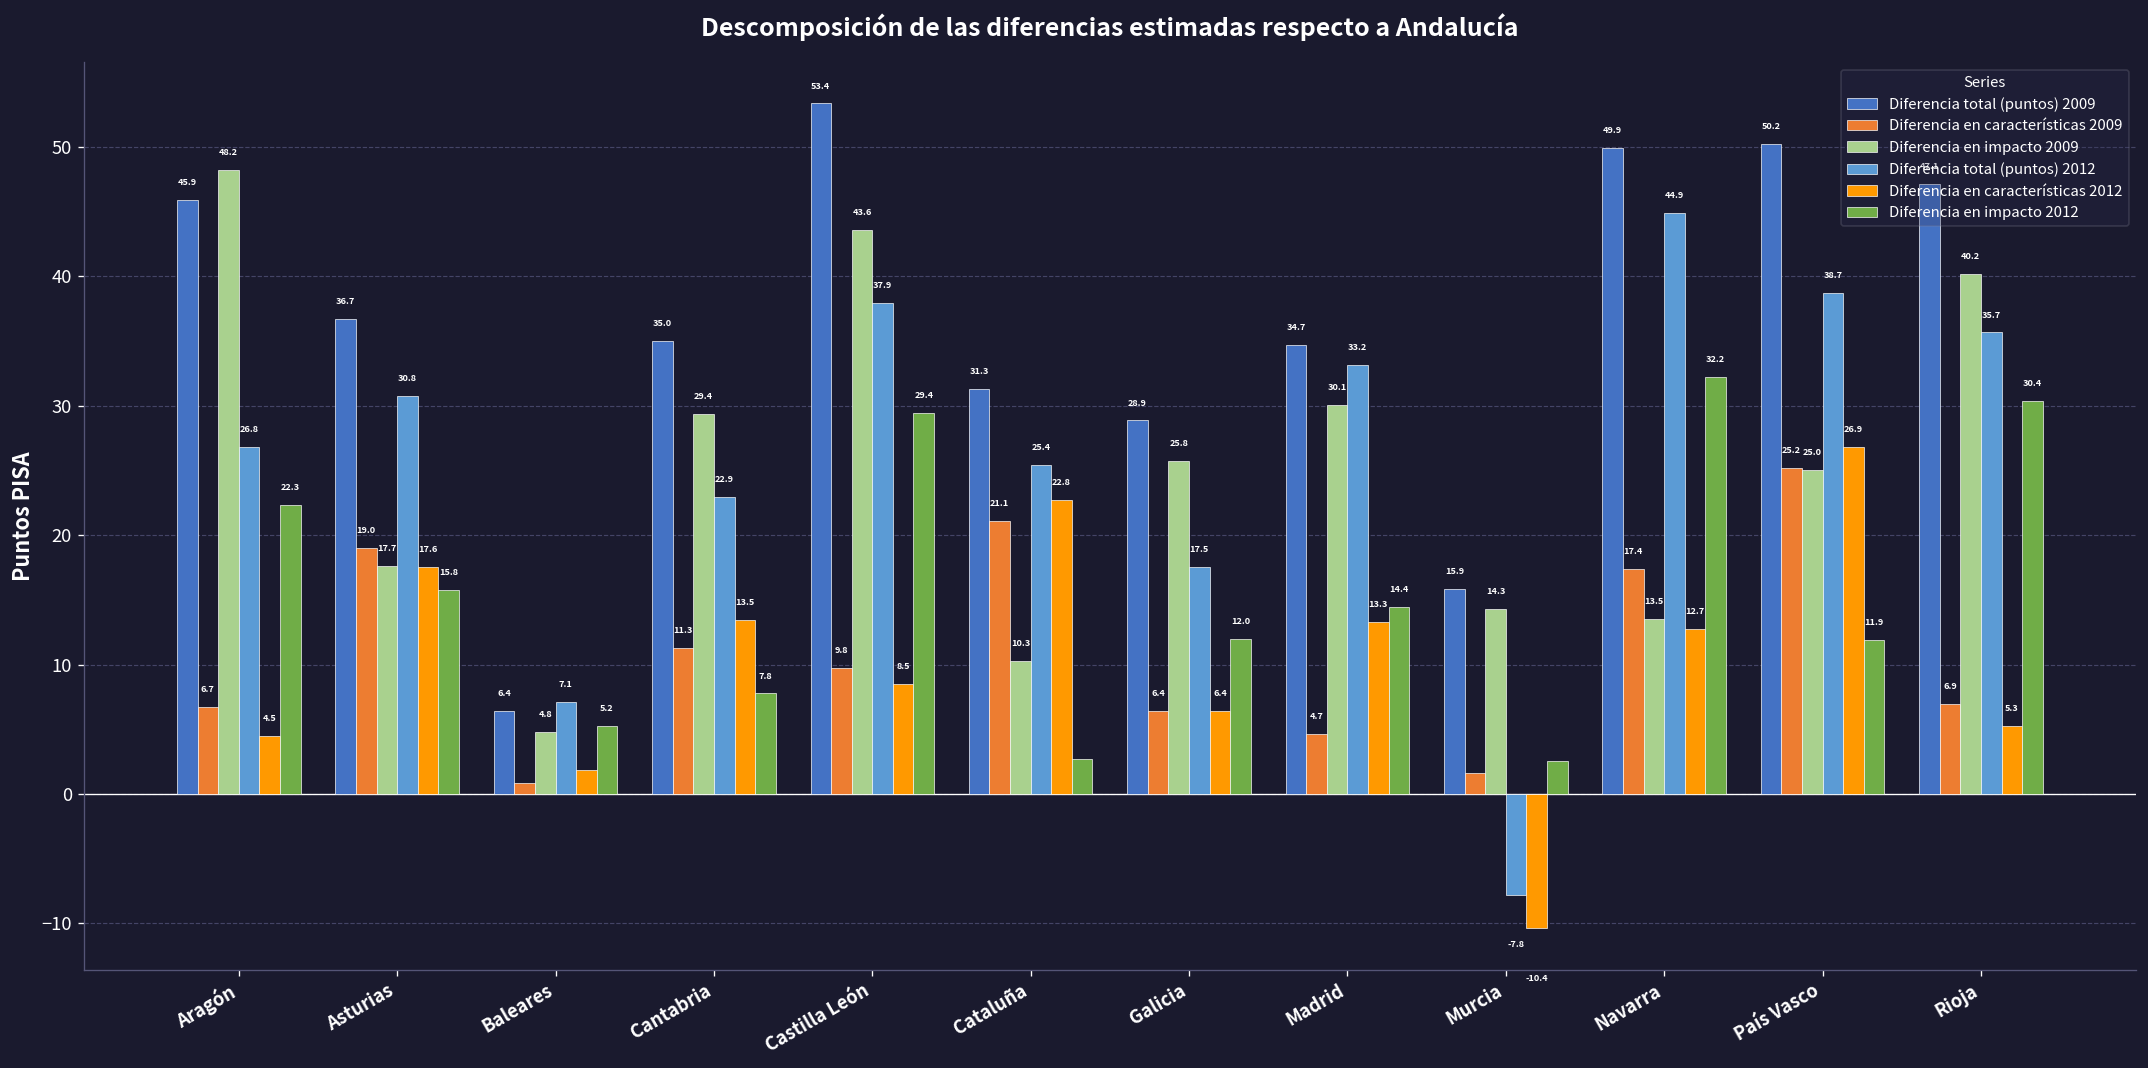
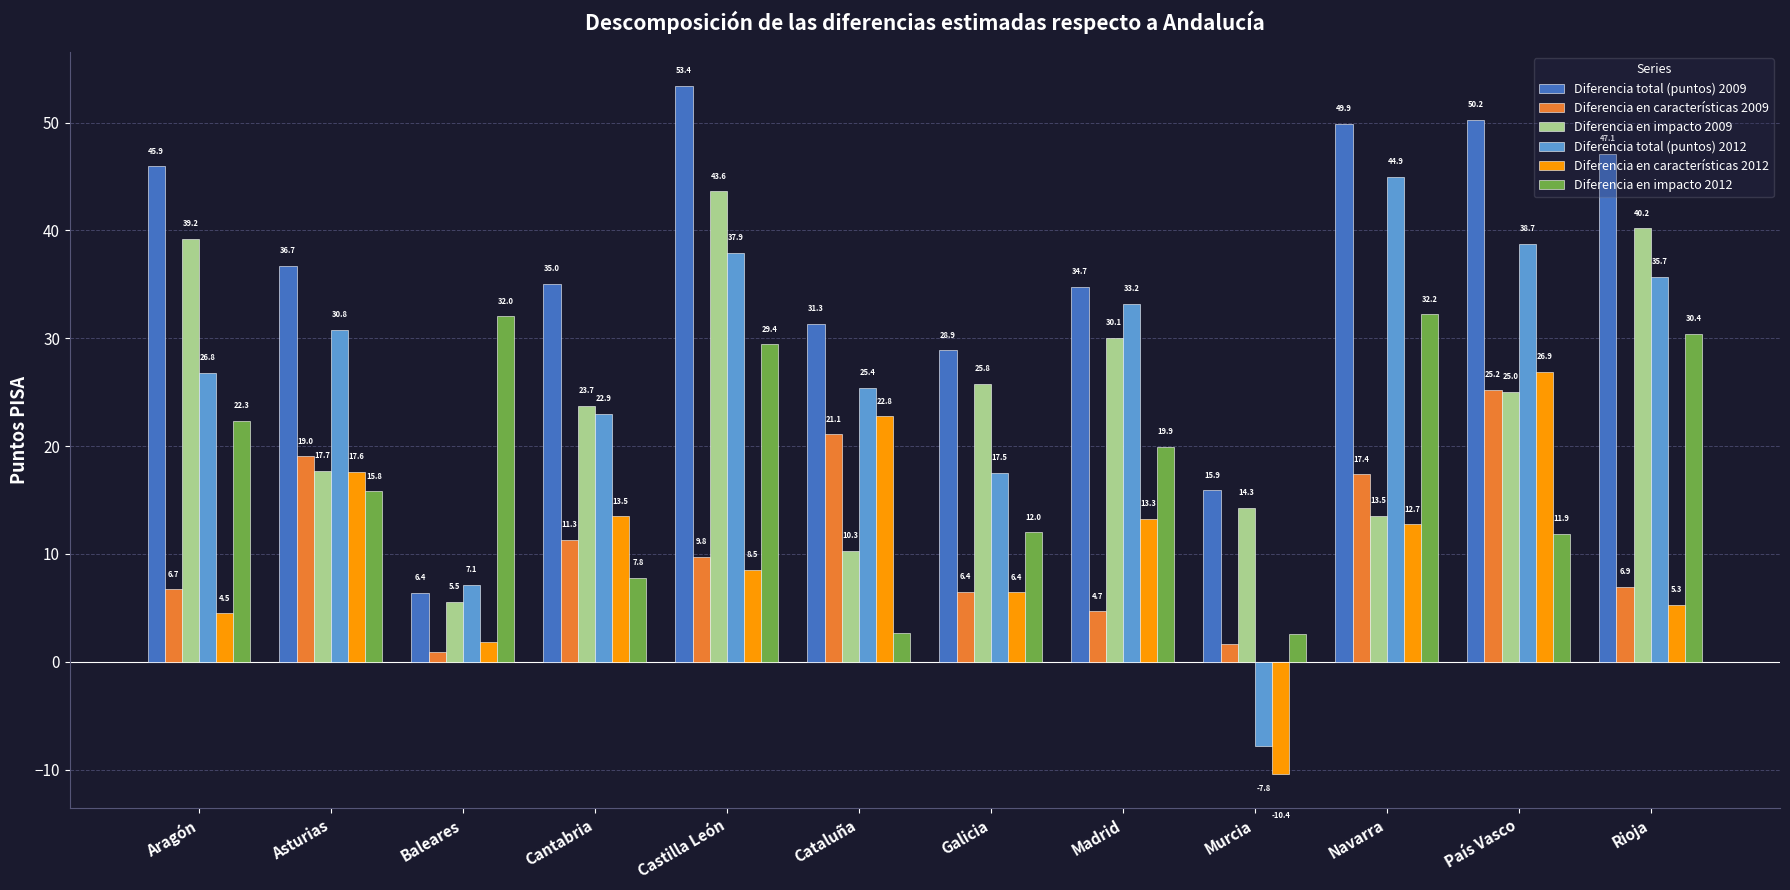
Diferencia en impacto 2009, Aragón: 48.2 -> 39.2
Diferencia en impacto 2009, Baleares: 4.8 -> 5.5
Diferencia en impacto 2012, Baleares: 5.2 -> 32.0
Diferencia en impacto 2009, Cantabria: 29.4 -> 23.7
Diferencia en impacto 2012, Madrid: 14.4 -> 19.9
